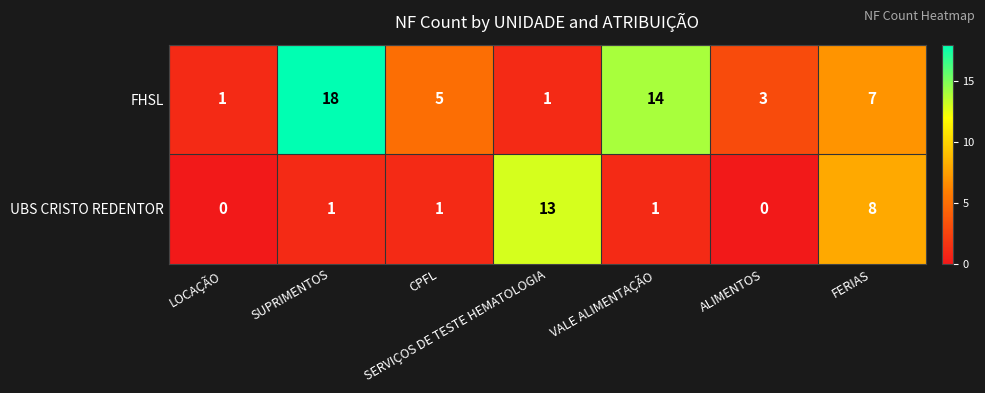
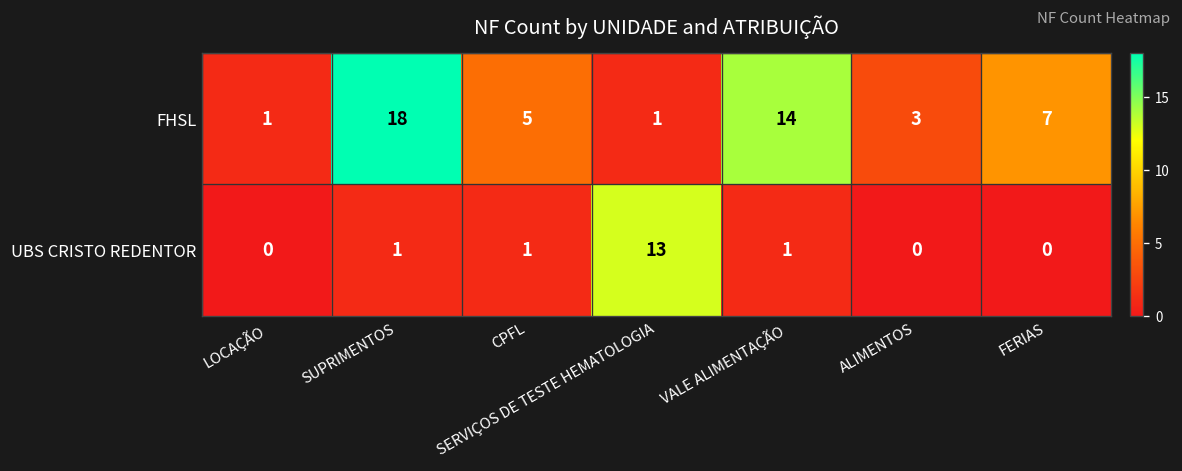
UBS CRISTO REDENTOR, FERIAS: 8 -> 0
